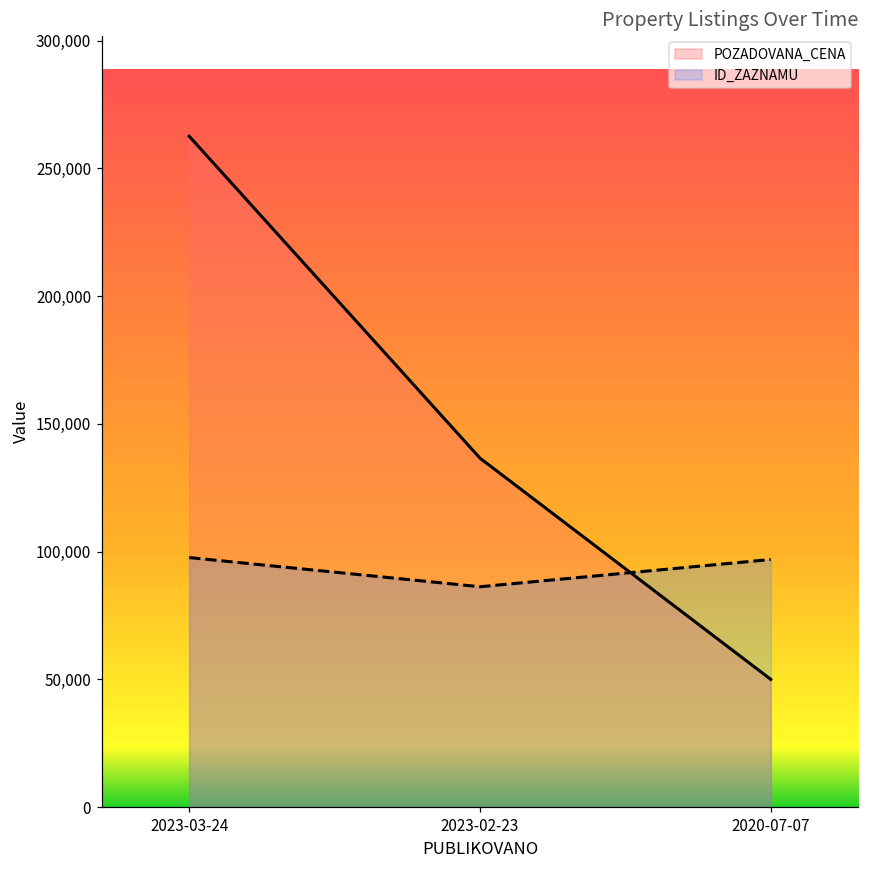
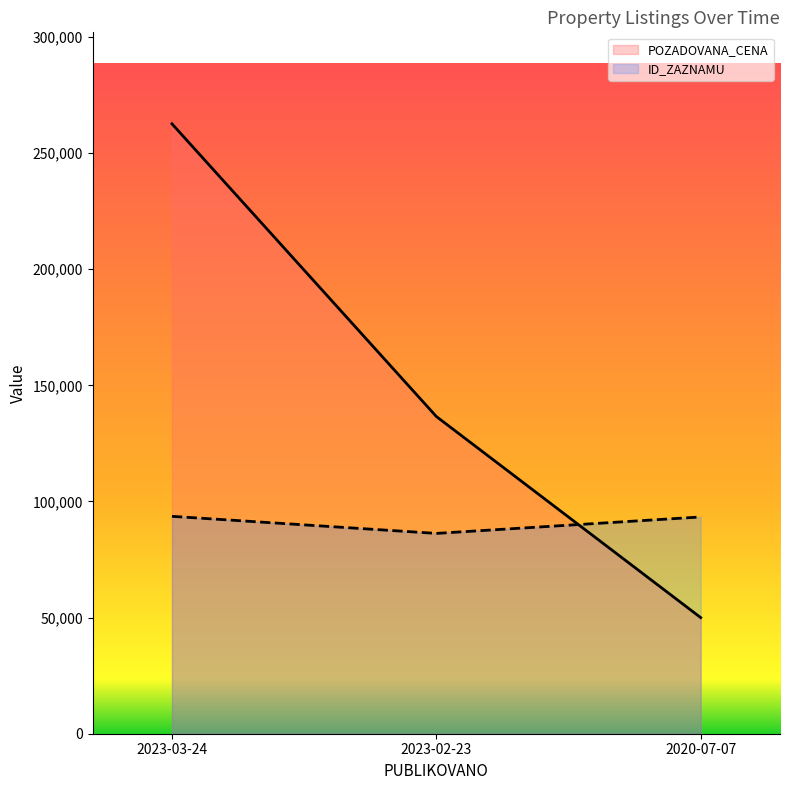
ID_ZAZNAMU, 2023-03-24: 98,000 -> 94,000
ID_ZAZNAMU, 2020-07-07: 97,000 -> 93,000
